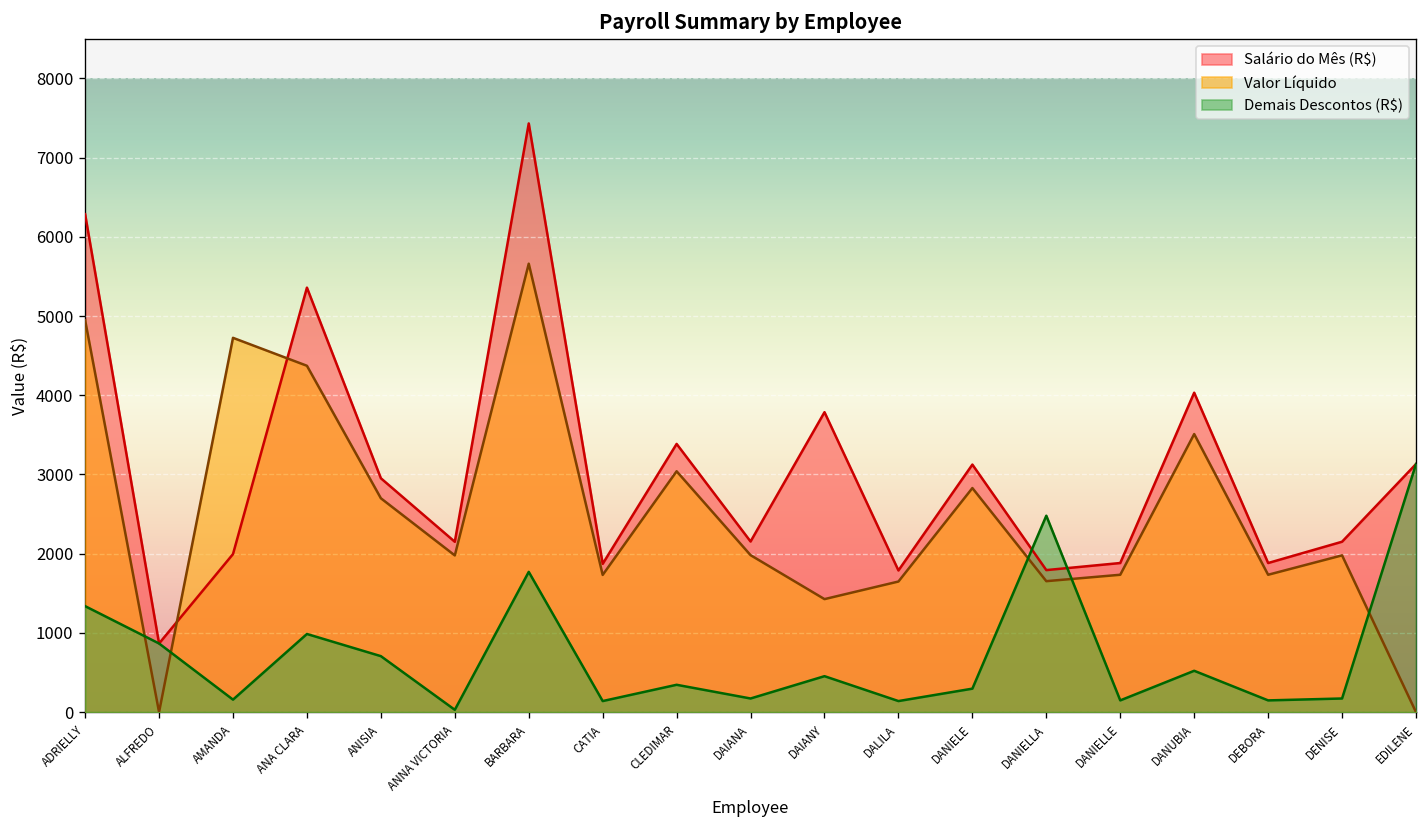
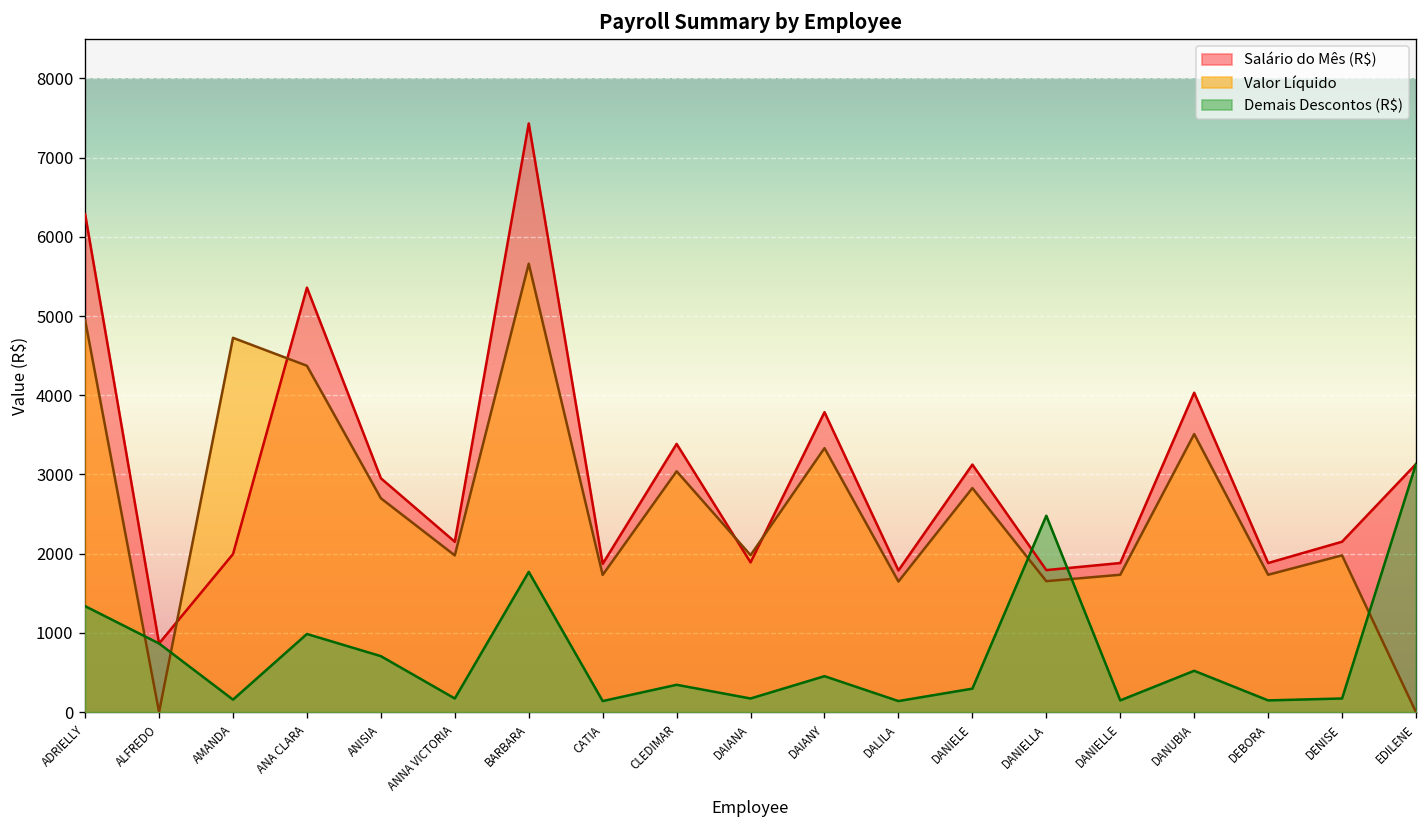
Demais Descontos (R$), ANNA VICTORIA: 0 -> 200
Salário do Mês (R$), DAIANA: 2200 -> 1900
Valor Líquido, DAIANY: 1400 -> 3300
